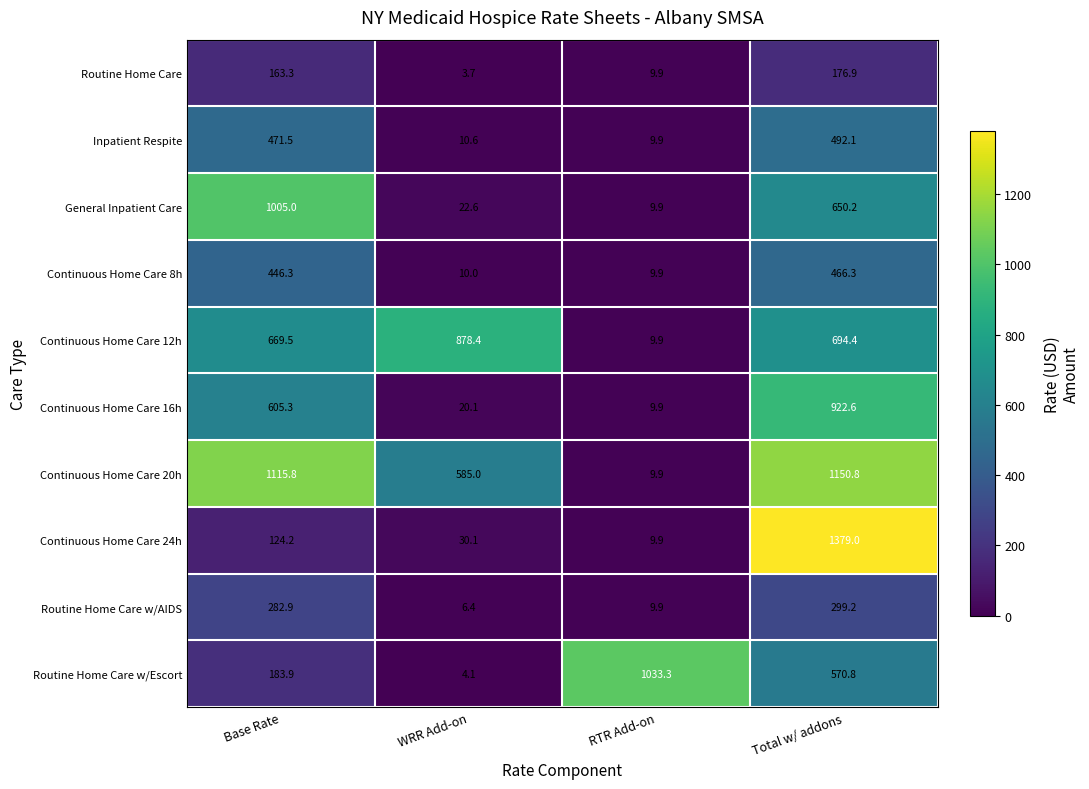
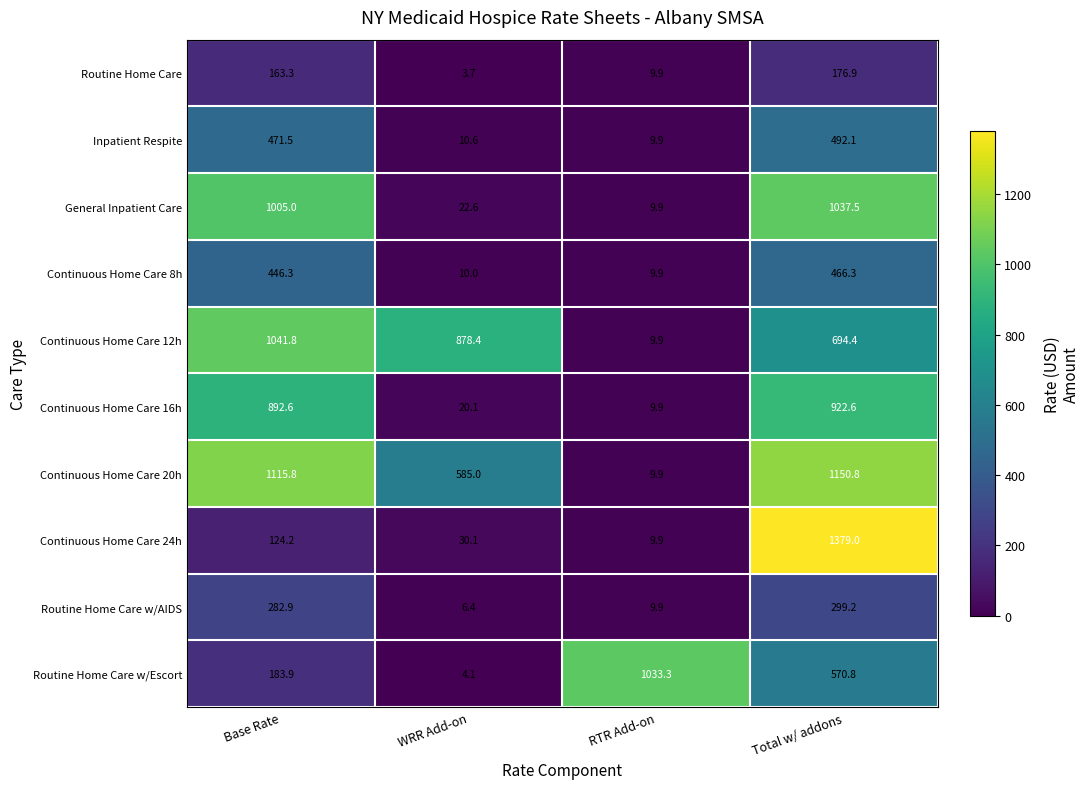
General Inpatient Care, Total w/ addons: 650.2 -> 1037.5
Continuous Home Care 12h, Base Rate: 669.5 -> 1041.8
Continuous Home Care 16h, Base Rate: 605.3 -> 892.6
